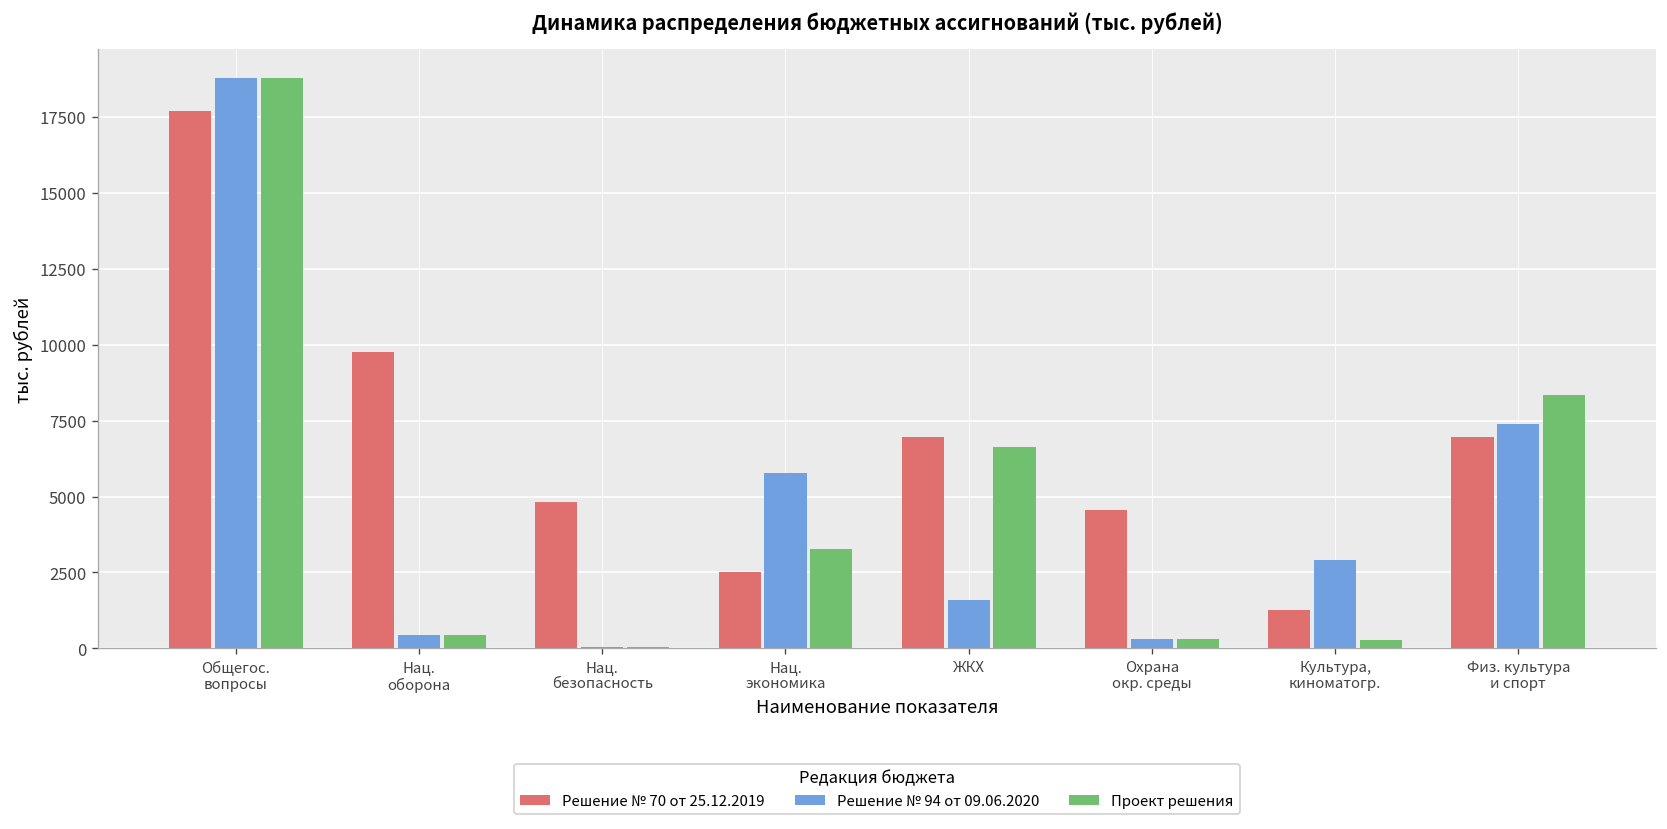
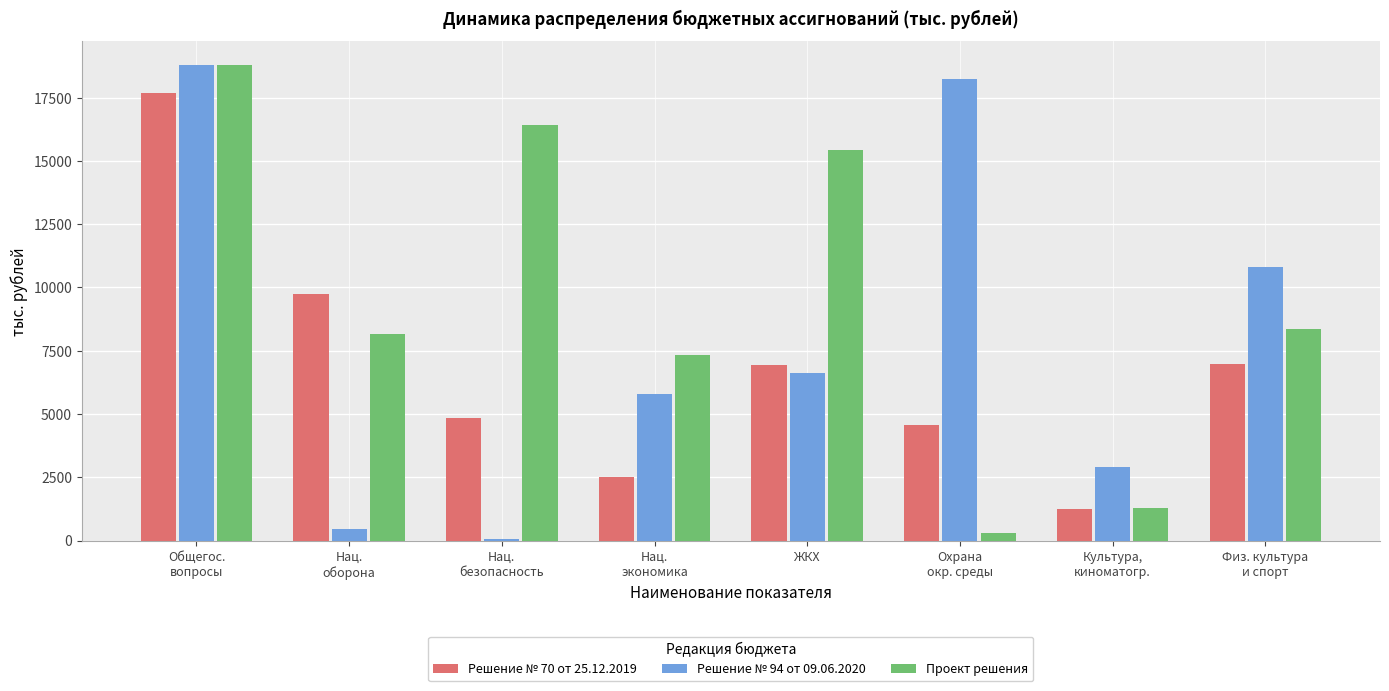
Проект решения, Нац. оборона: 400 -> 8200
Проект решения, Нац. безопасность: 0 -> 16400
Проект решения, Нац. экономика: 3300 -> 7300
Решение № 94 от 09.06.2020, ЖКХ: 1600 -> 6600
Проект решения, ЖКХ: 6600 -> 15400
Решение № 94 от 09.06.2020, Охрана окр. среды: 300 -> 18300
Проект решения, Культура, киноматогр.: 300 -> 1300
Решение № 94 от 09.06.2020, Физ. культура и спорт: 7400 -> 10800
